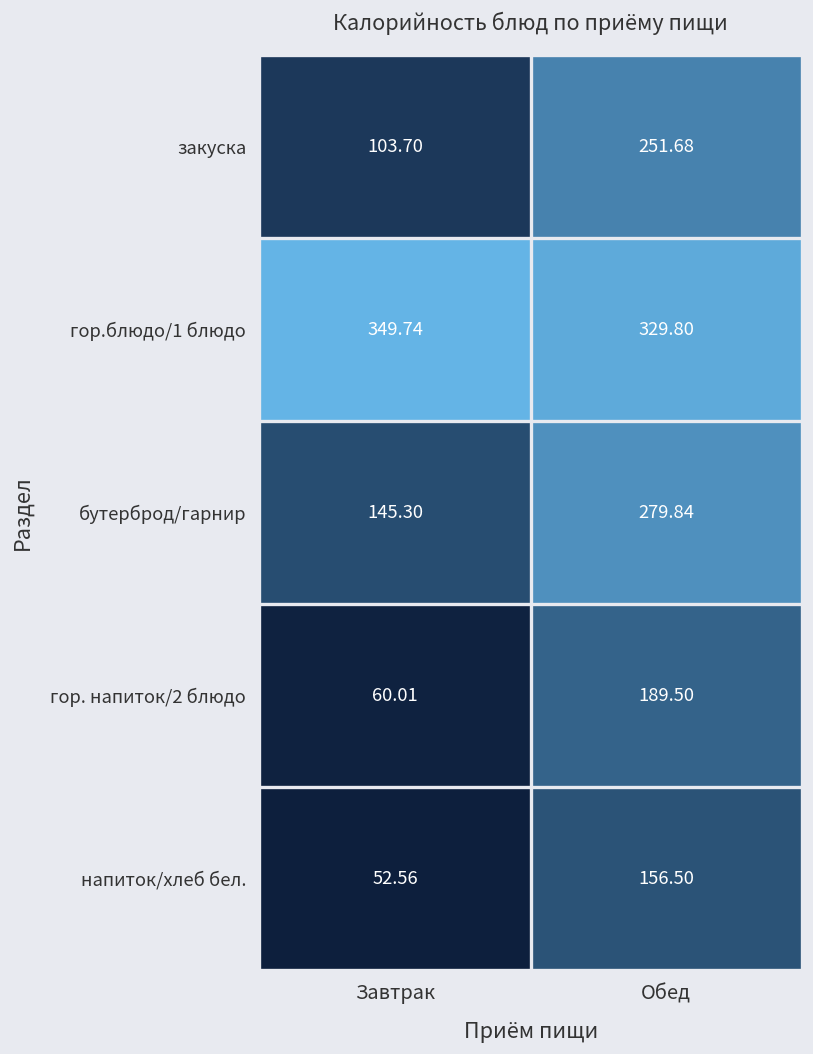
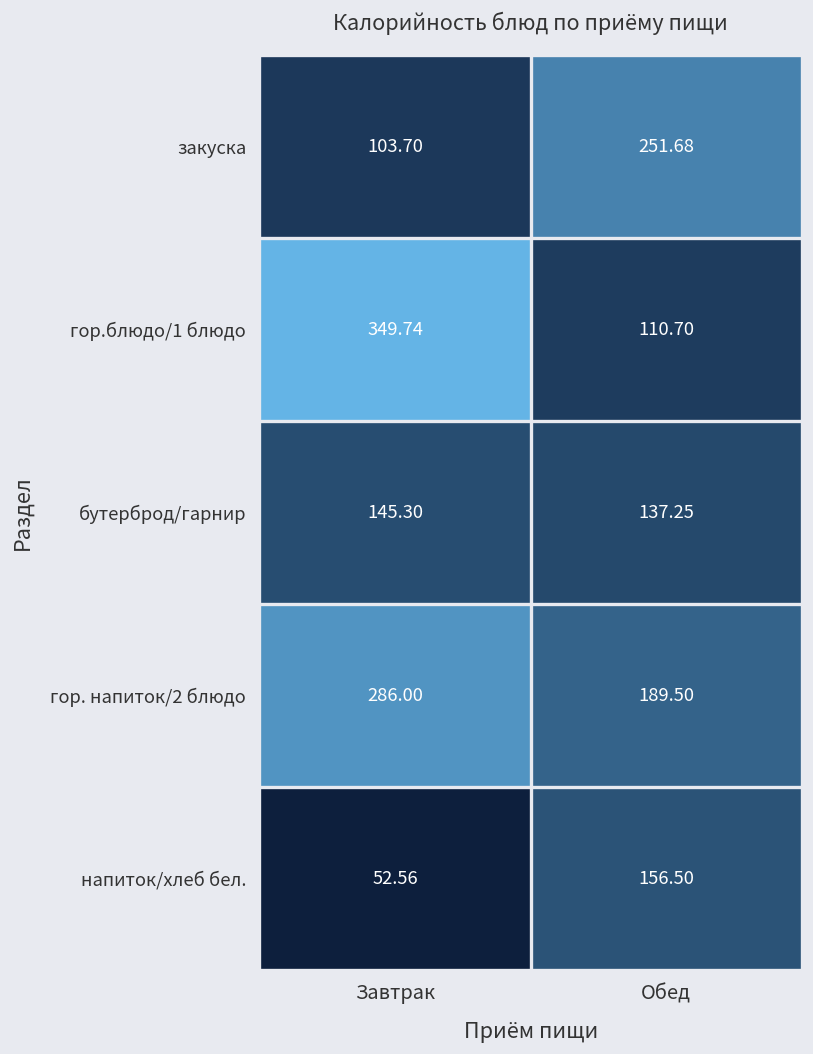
гор.блюдо/1 блюдо, Обед: 329.80 -> 110.70
бутерброд/гарнир, Обед: 279.84 -> 137.25
гор. напиток/2 блюдо, Завтрак: 60.01 -> 286.00
